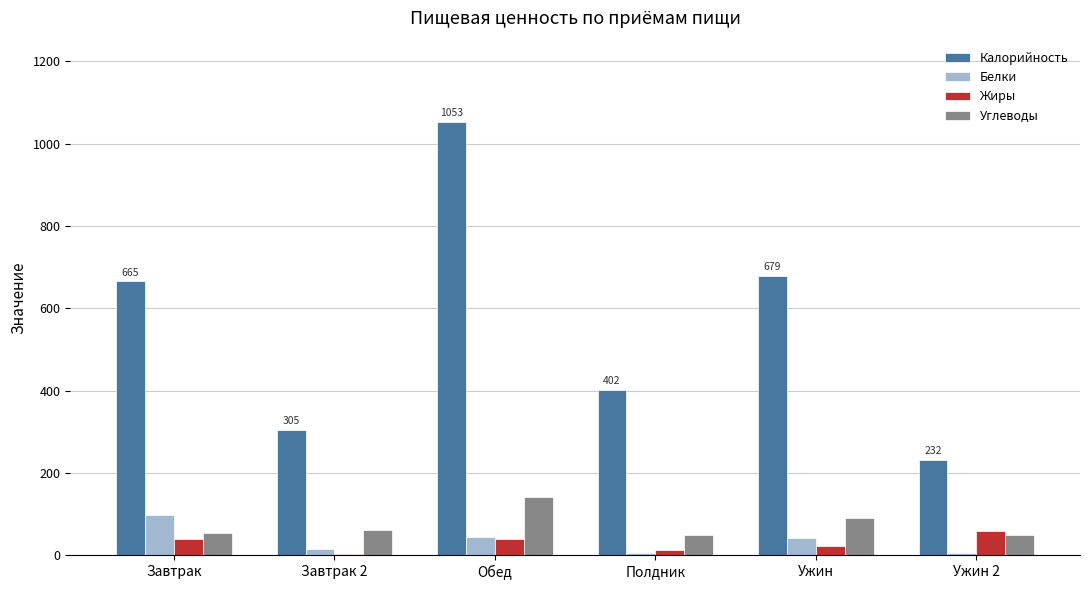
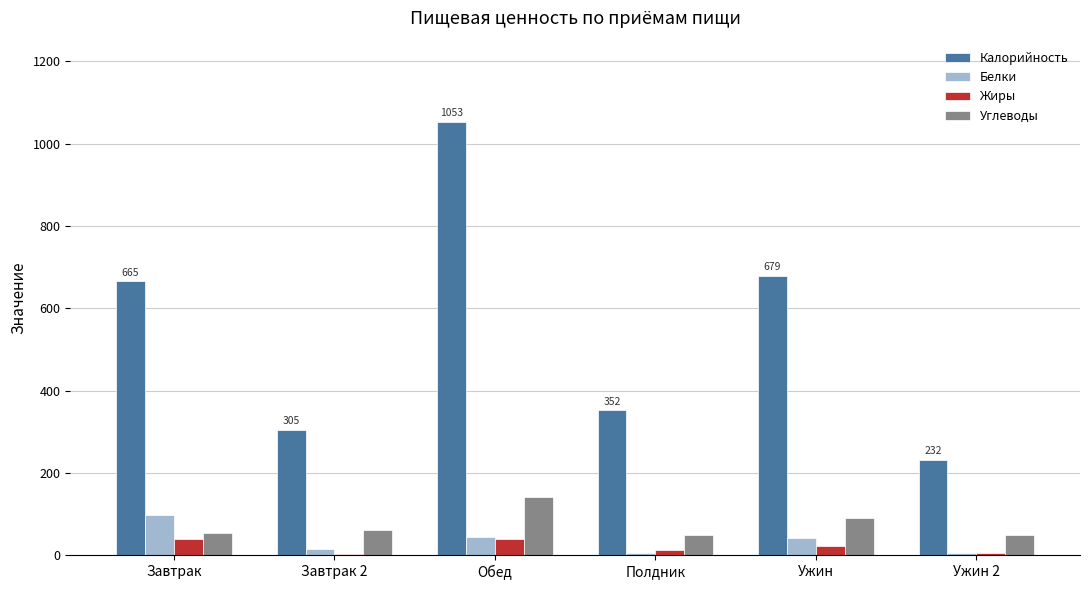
Калорийность, Полдник: 402 -> 352
Жиры, Ужин 2: 60 -> 10
